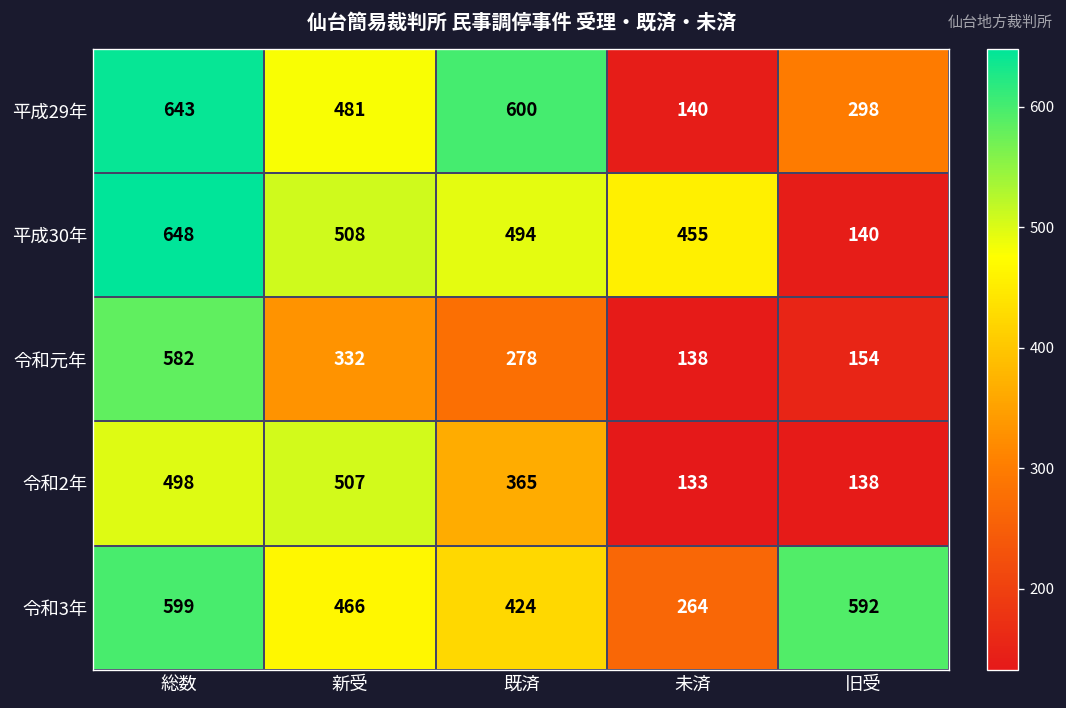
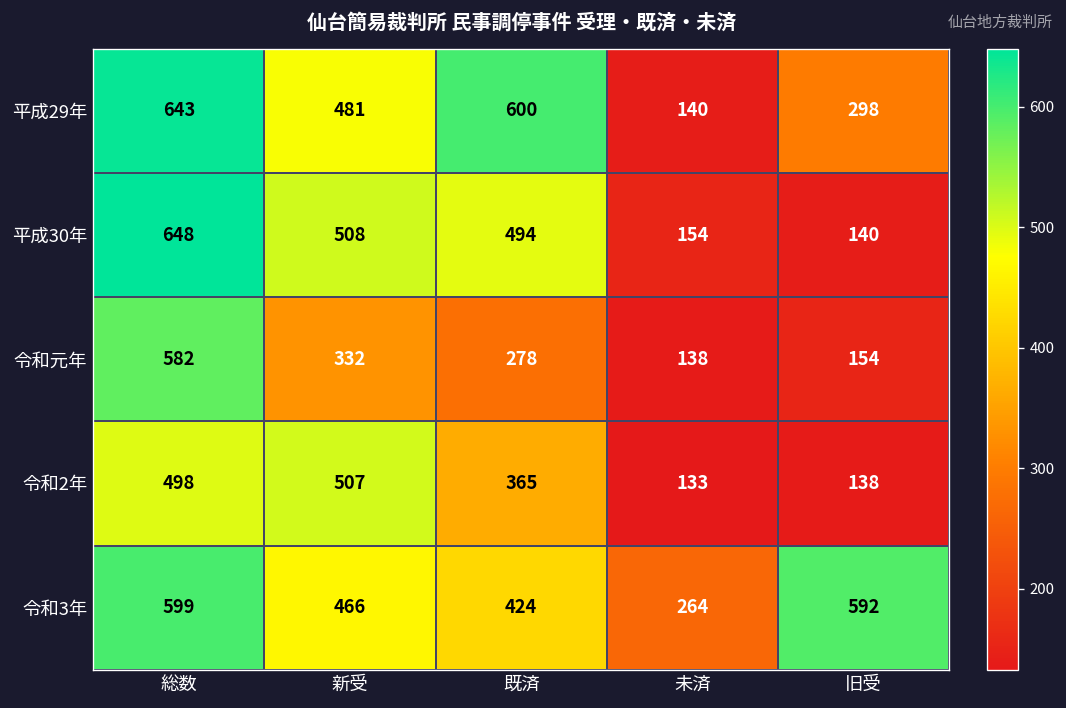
平成30年, 未済: 455 -> 154
